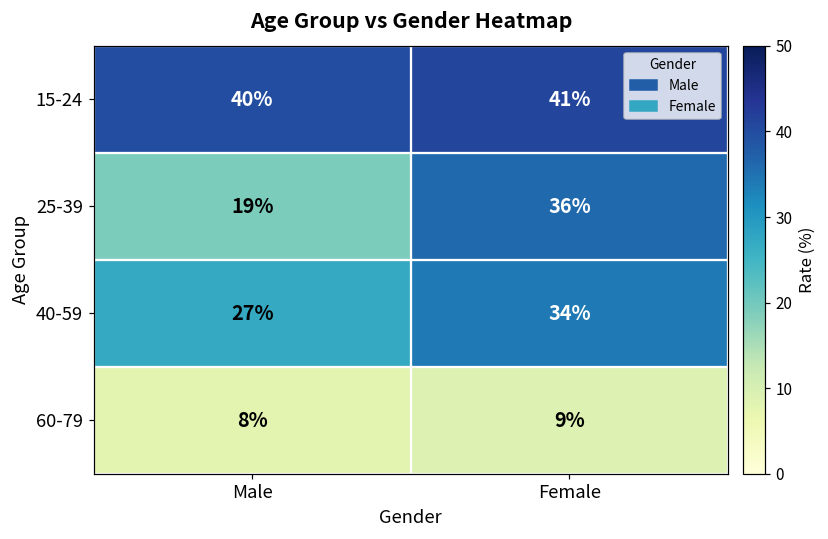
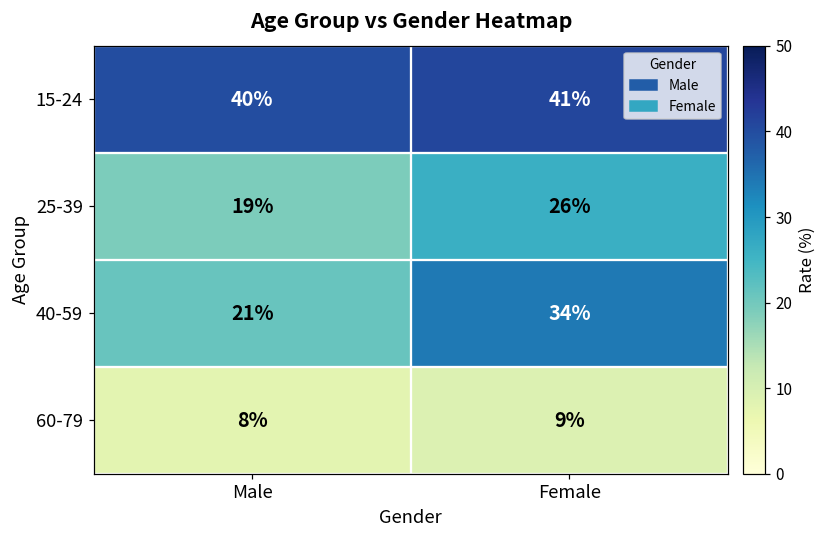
25-39, Female: 36% -> 26%
40-59, Male: 27% -> 21%
